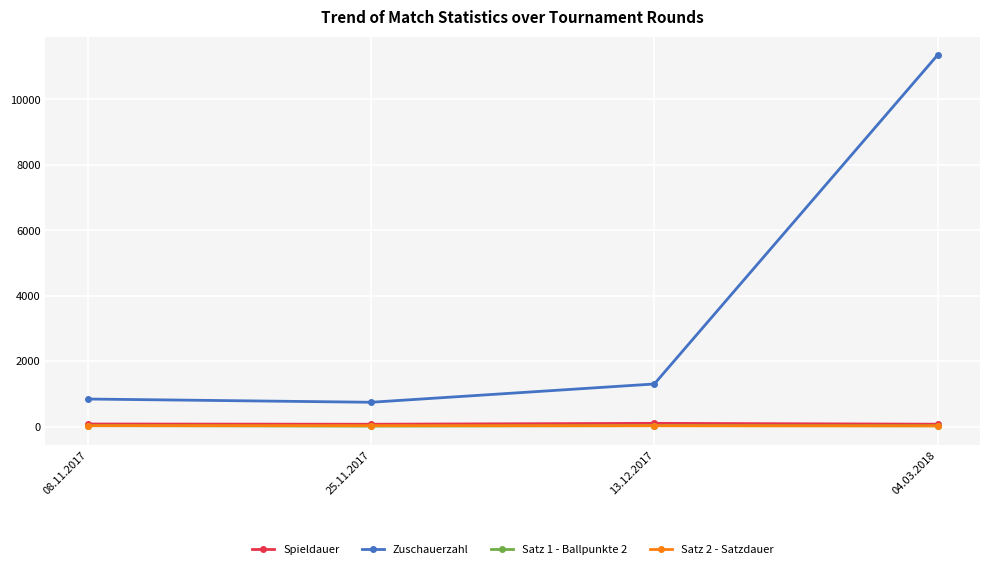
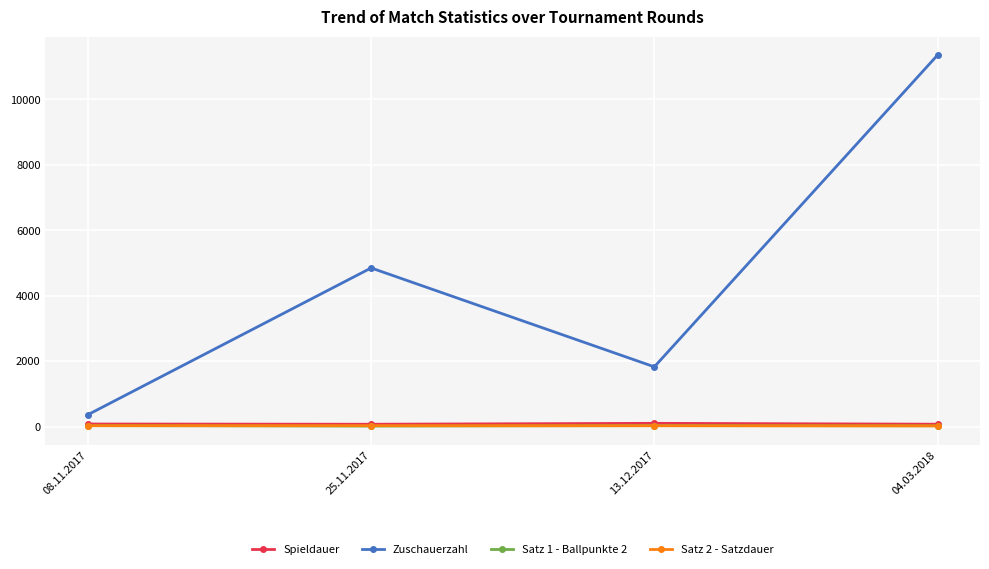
Zuschauerzahl, 08.11.2017: 800 -> 400
Zuschauerzahl, 25.11.2017: 700 -> 4800
Zuschauerzahl, 13.12.2017: 1300 -> 1800
